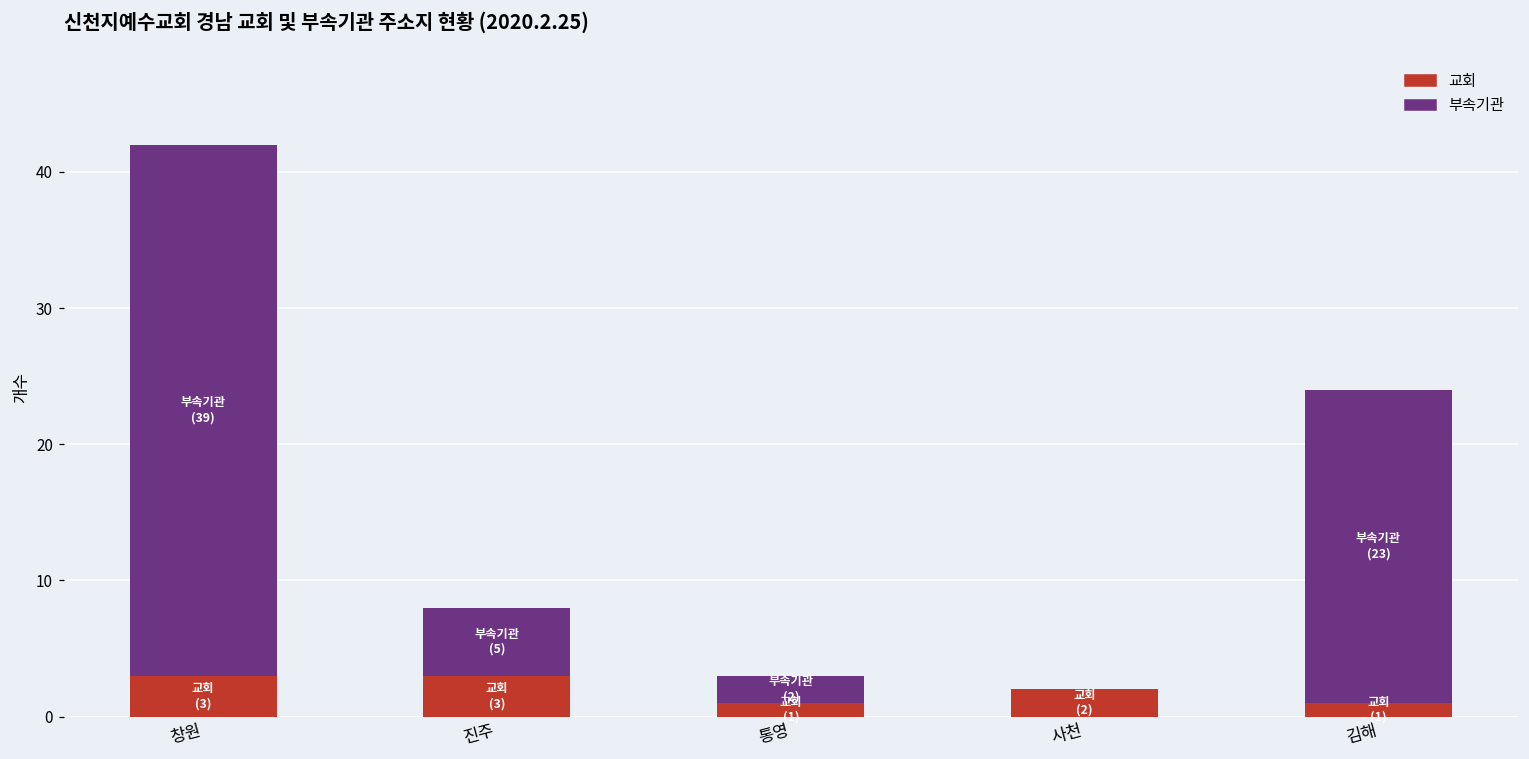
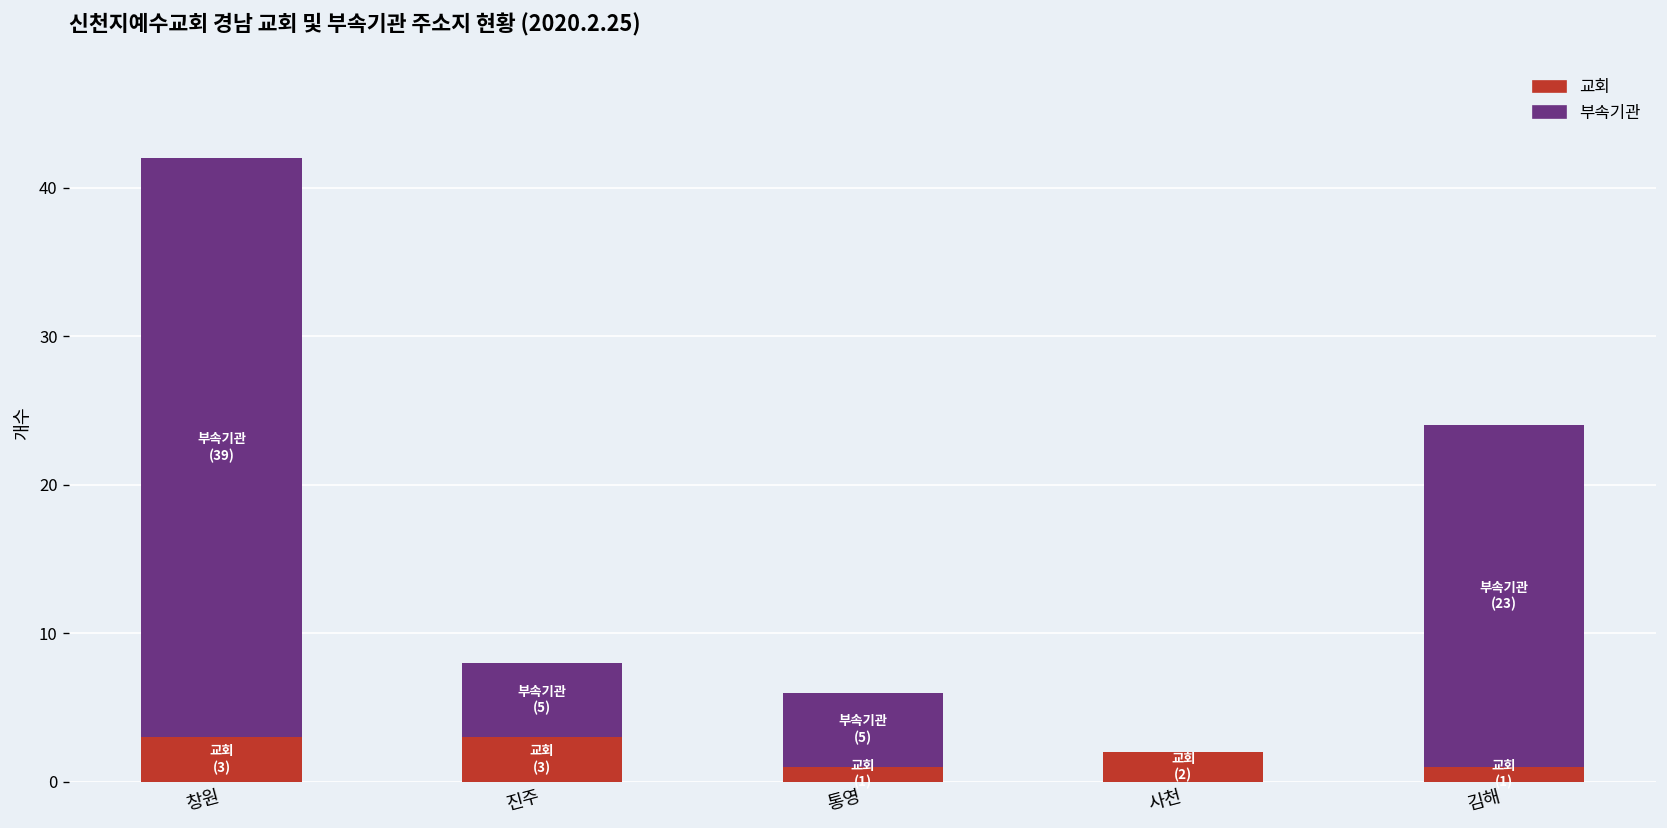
부속기관, 통영: (2) -> (5)
